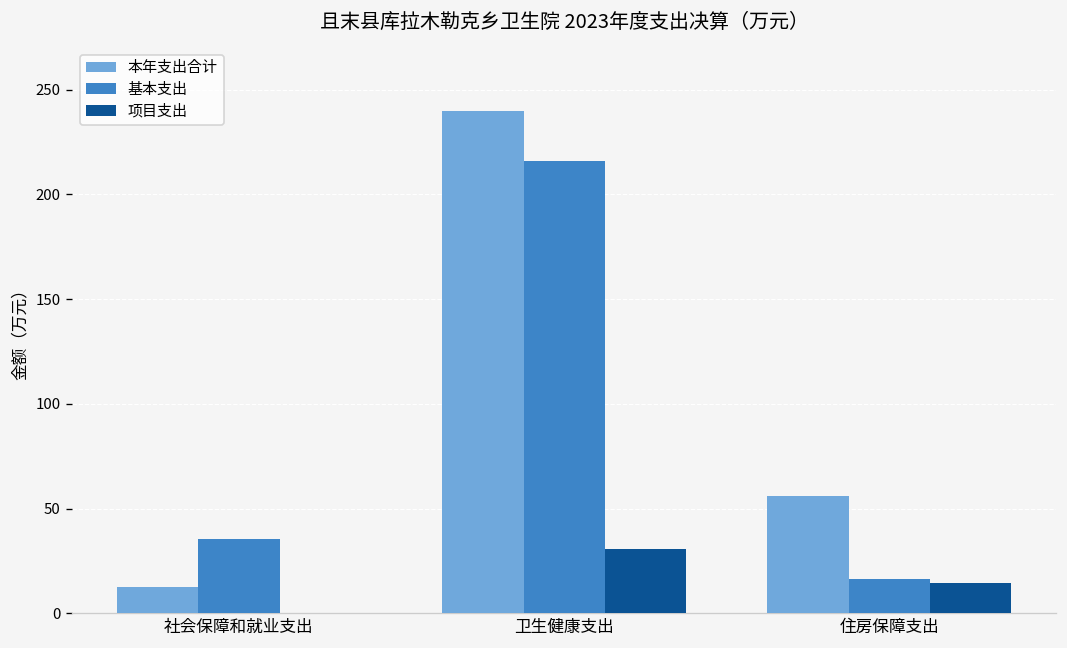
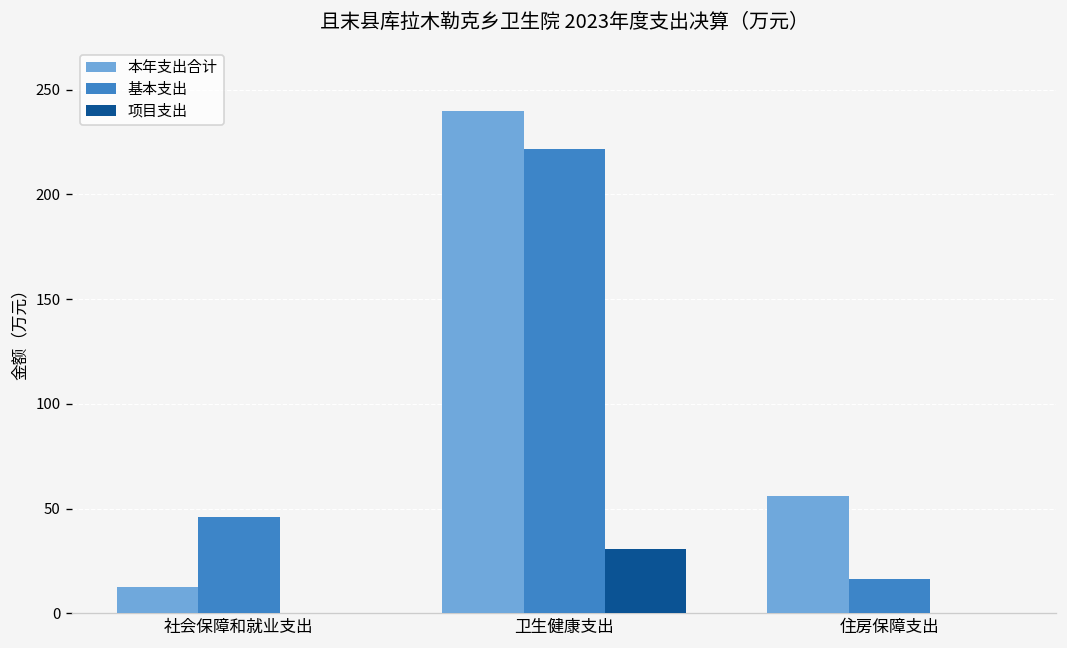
基本支出, 社会保障和就业支出: 36 -> 46
基本支出, 卫生健康支出: 216 -> 221
项目支出, 住房保障支出: 14 -> 0
